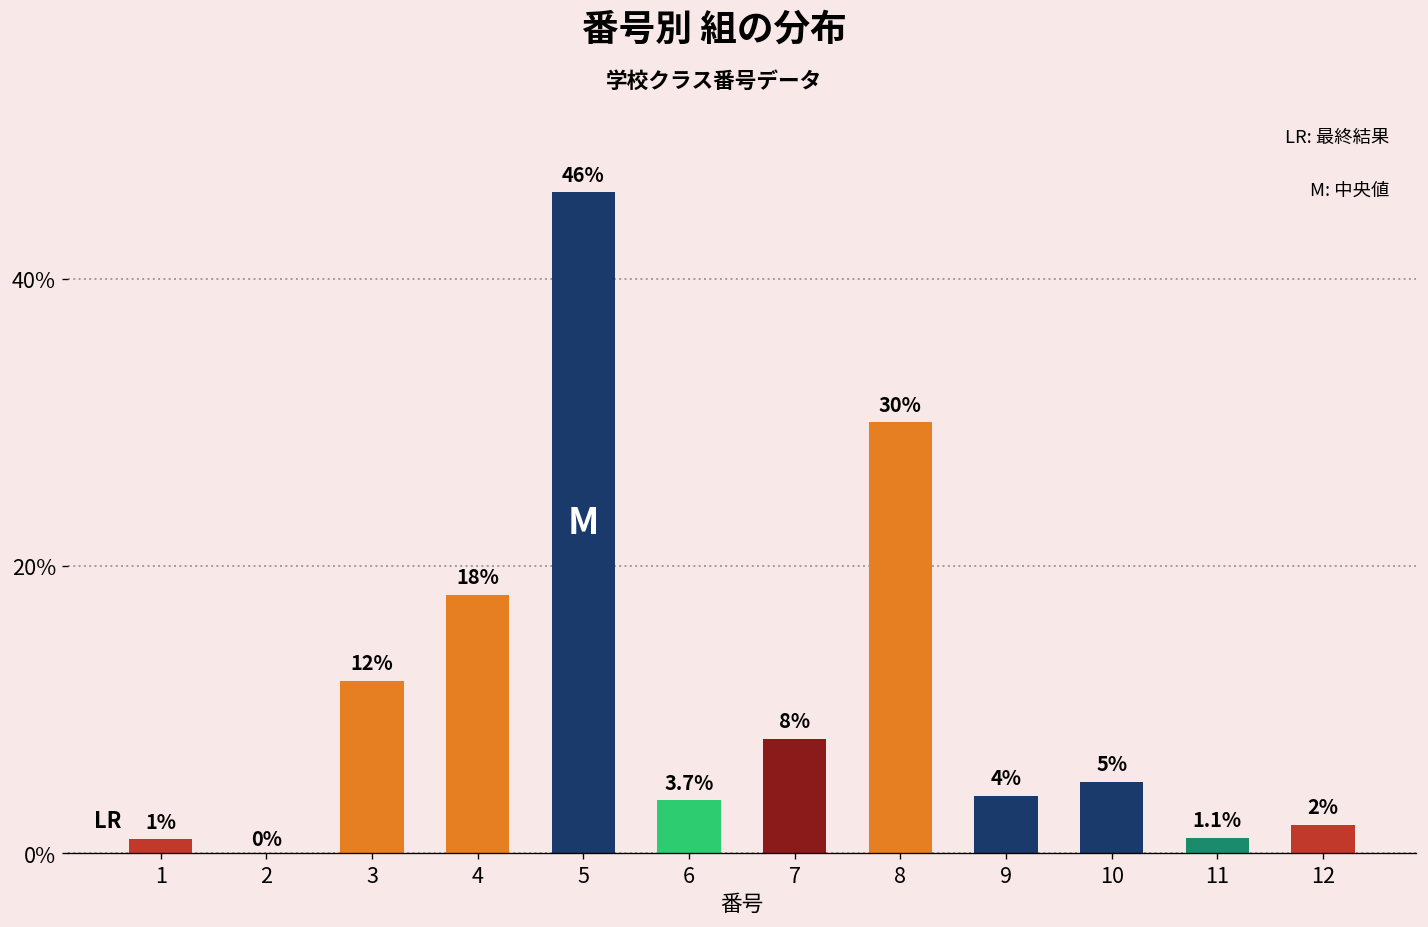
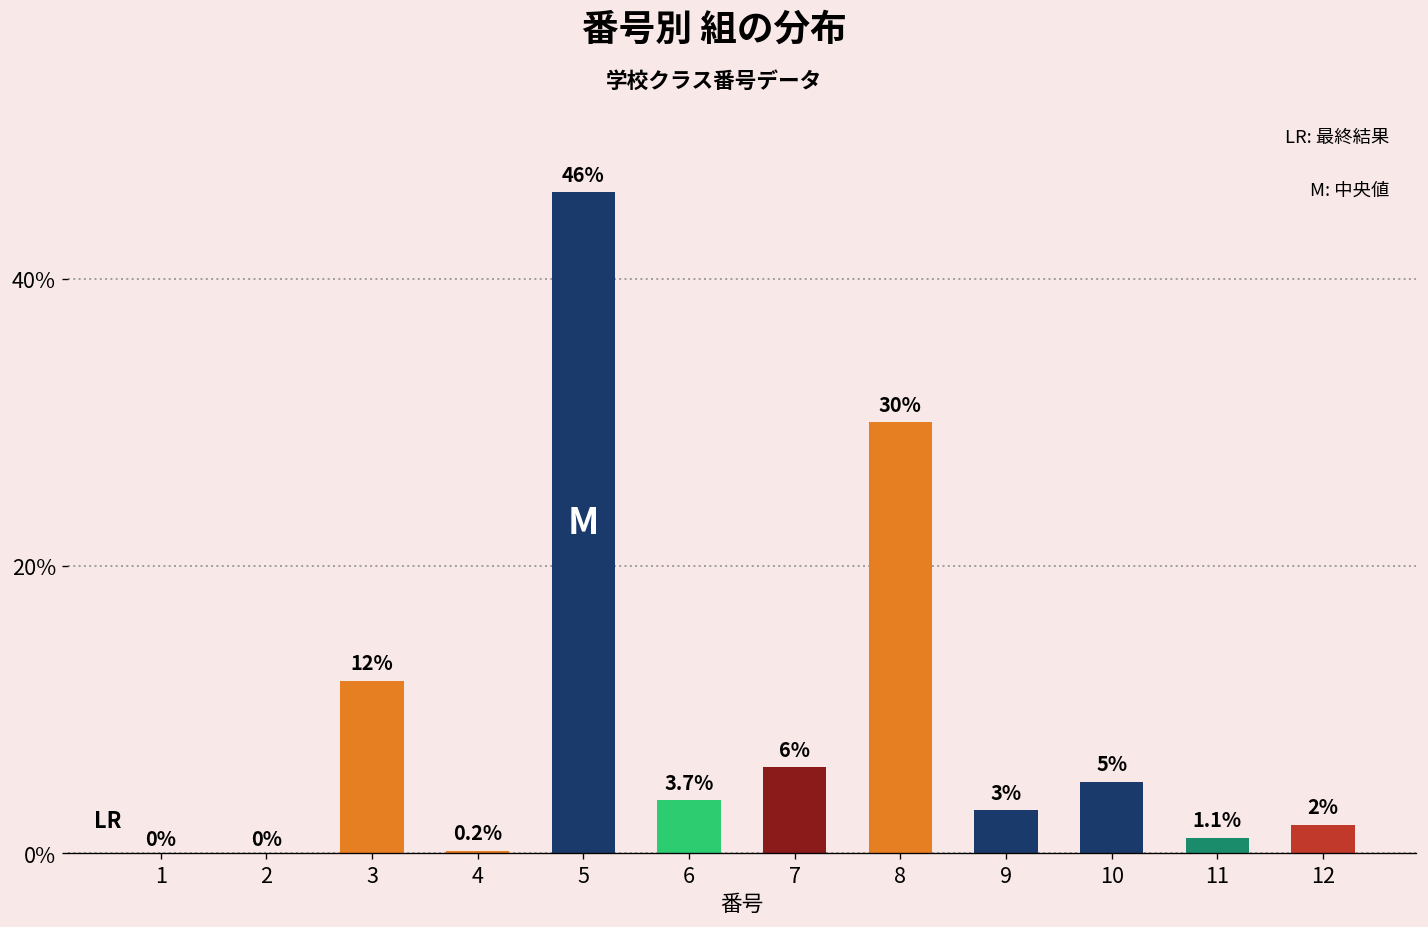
1: 1% -> 0%
4: 18% -> 0.2%
7: 8% -> 6%
9: 4% -> 3%
